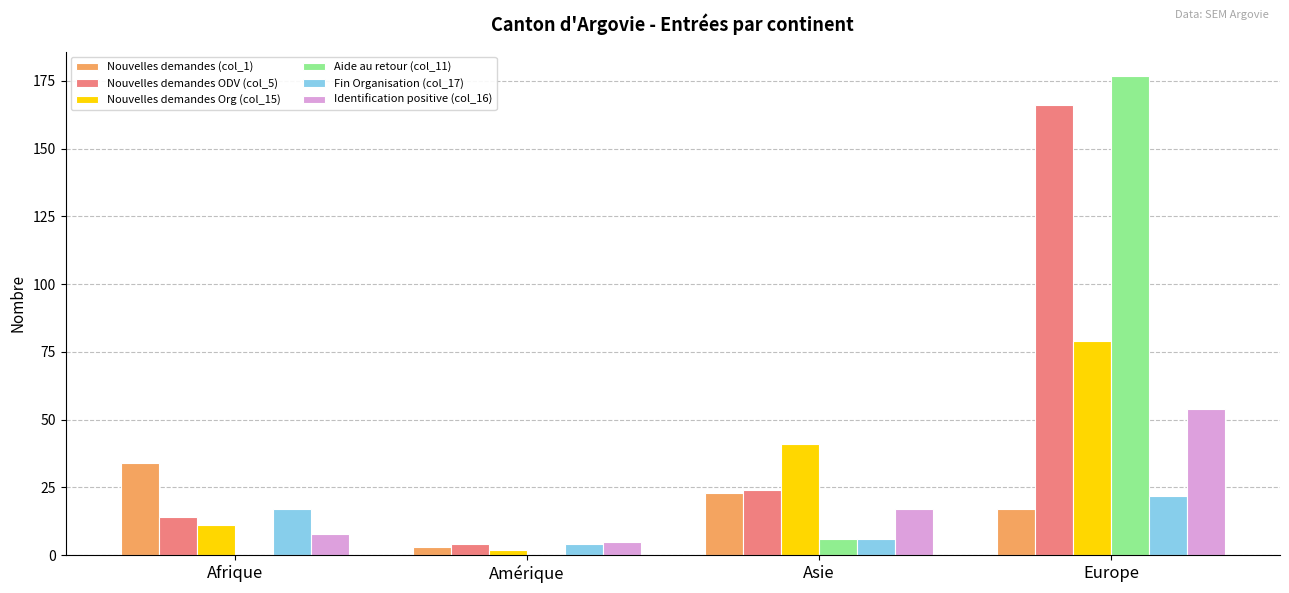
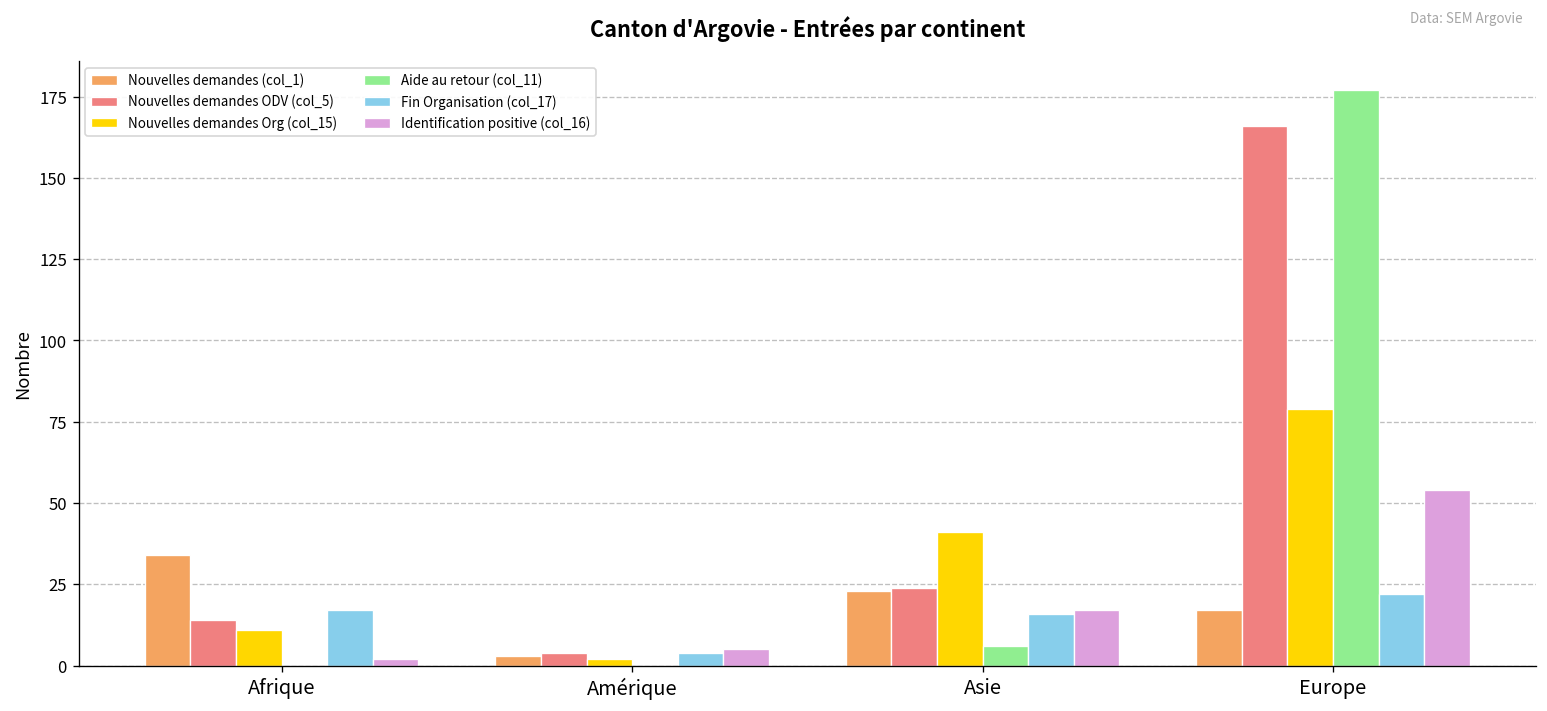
Identification positive (col_16), Afrique: 8 -> 2
Fin Organisation (col_17), Asie: 6 -> 16
